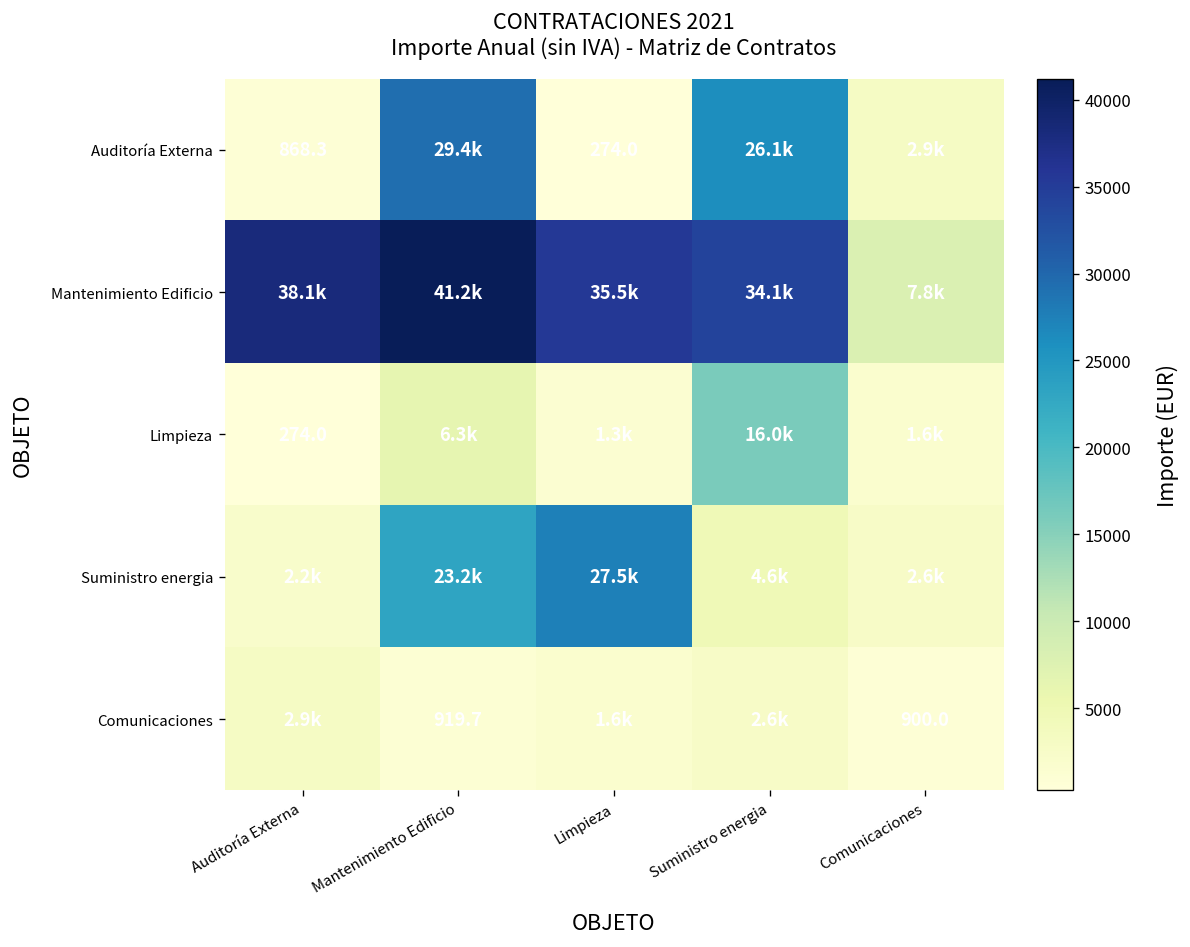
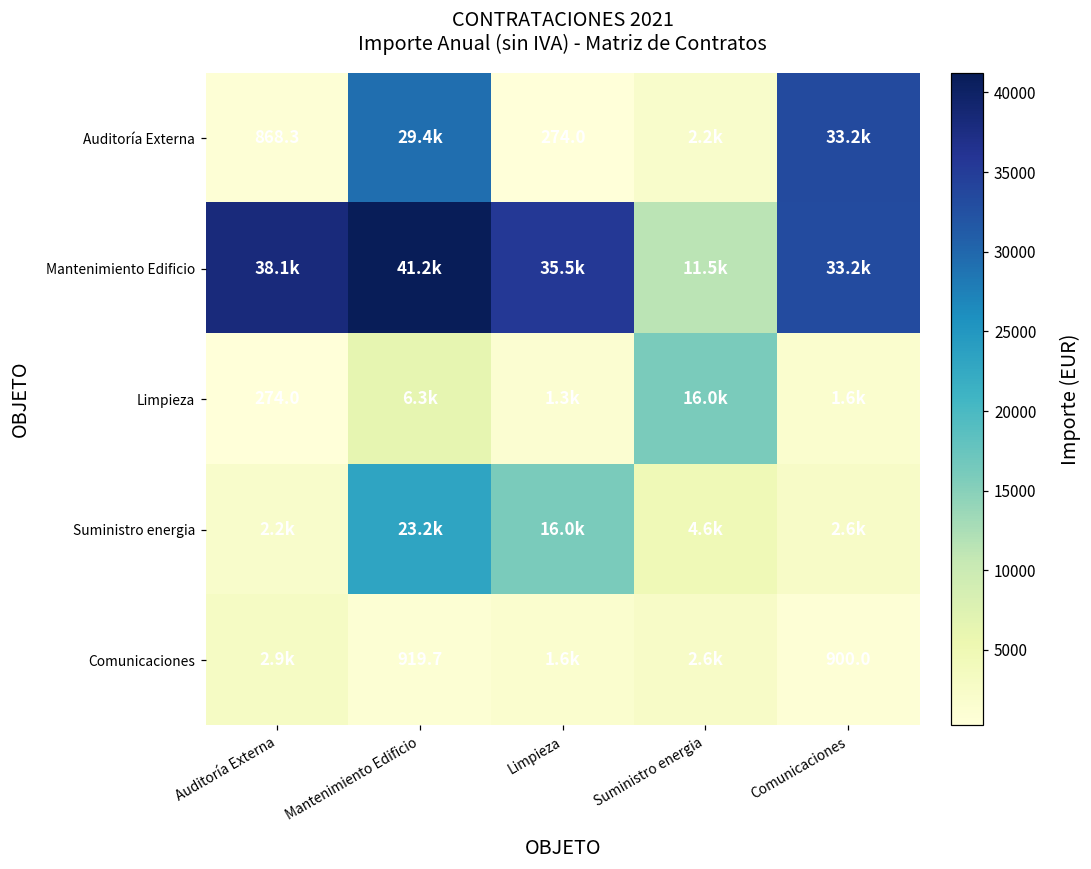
Auditoría Externa, Suministro energia: 26.1k -> 2.2k
Auditoría Externa, Comunicaciones: 2.9k -> 33.2k
Mantenimiento Edificio, Suministro energia: 34.1k -> 11.5k
Mantenimiento Edificio, Comunicaciones: 7.8k -> 33.2k
Suministro energia, Limpieza: 27.5k -> 16.0k
